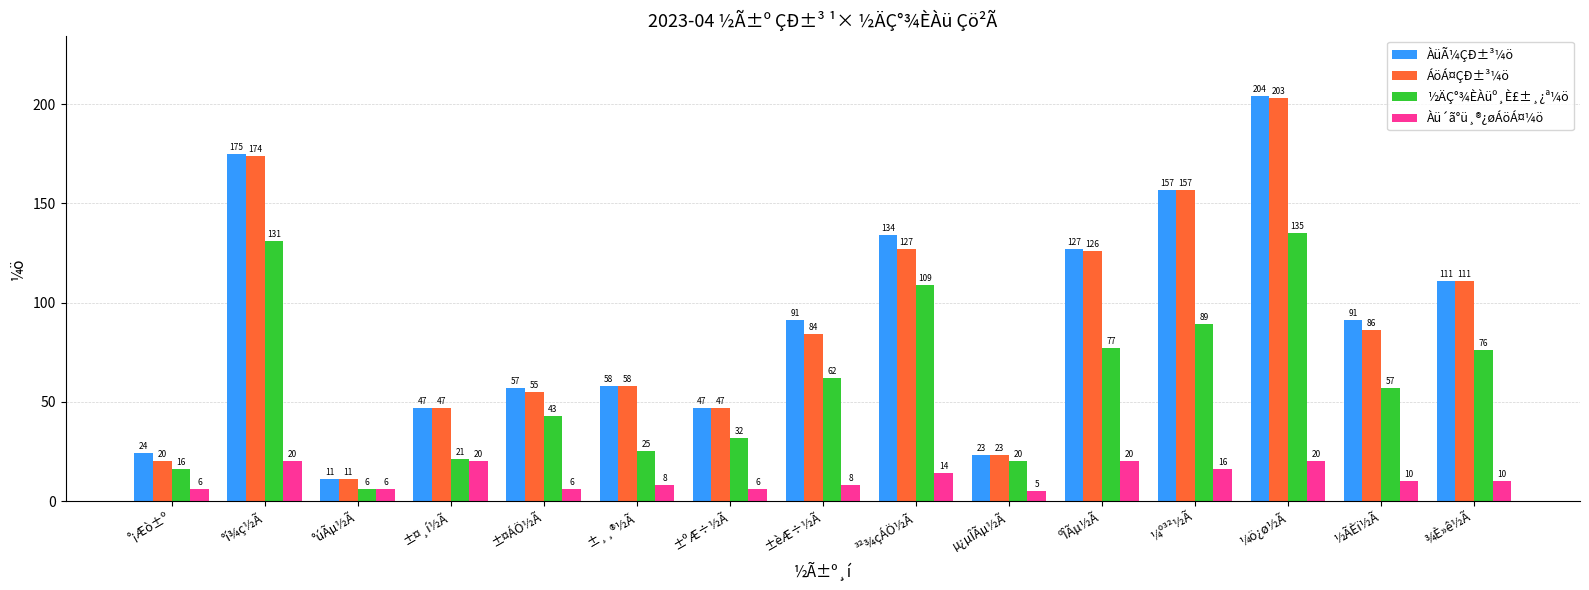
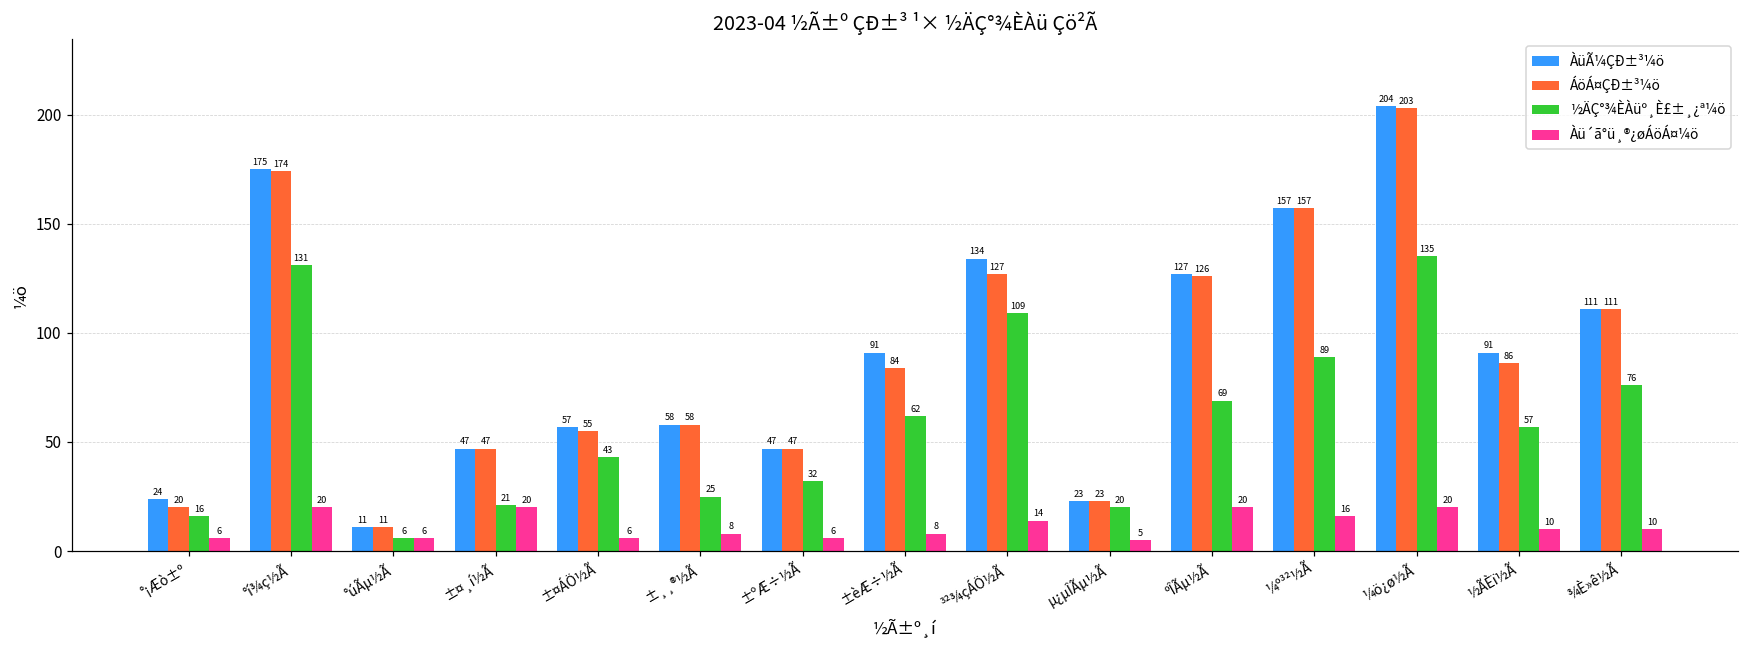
½ÄÇ°¾ÈÀüº¸È£±¸¿ª¼ö, ºÎÃµ½Ã: 77 -> 69
